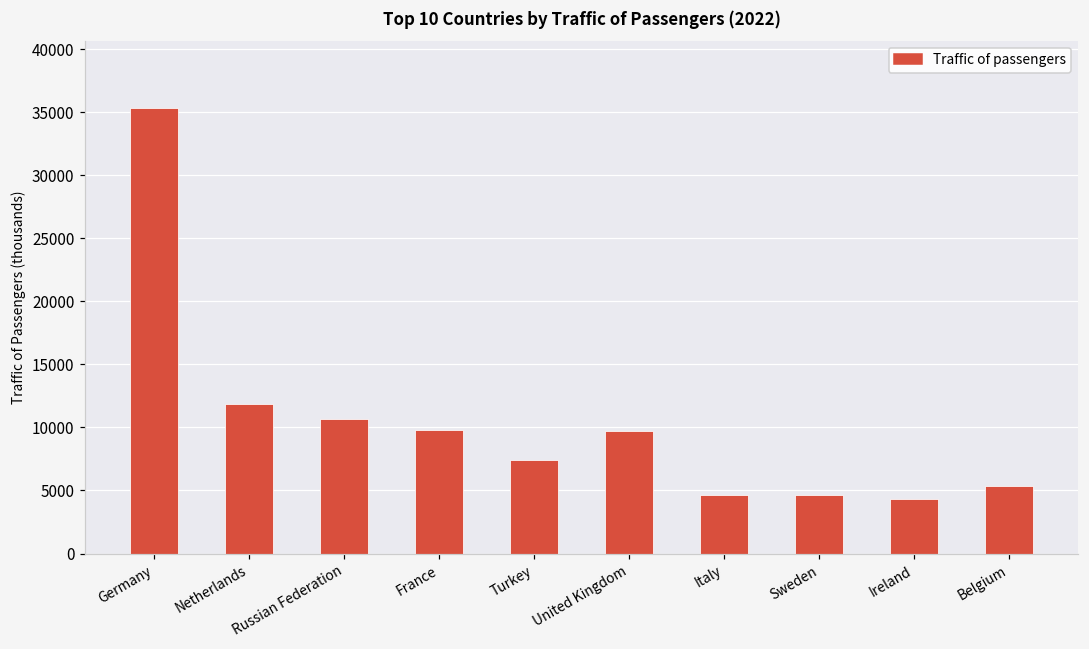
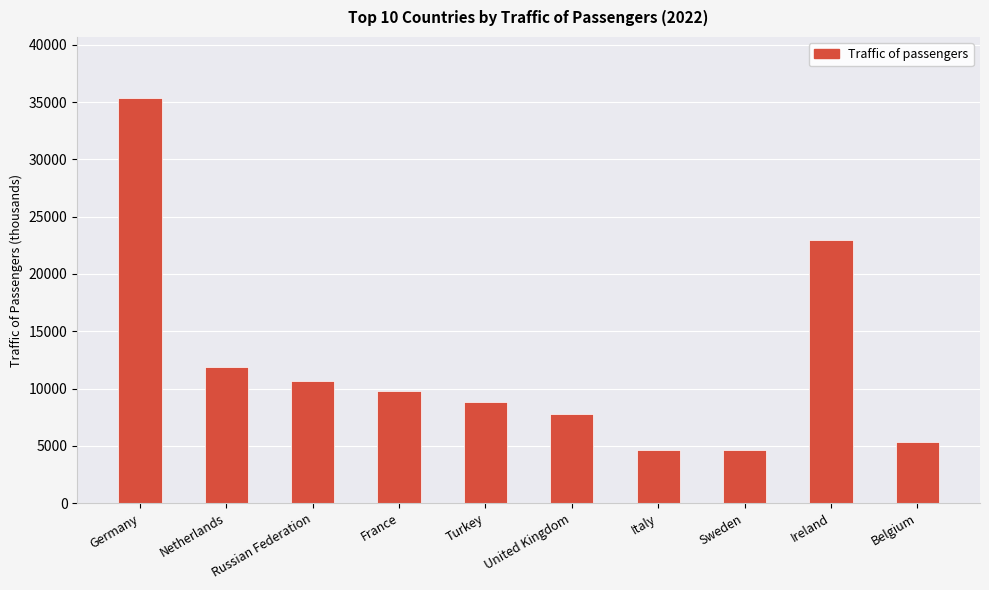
Turkey: 7400 -> 8900
United Kingdom: 9700 -> 7800
Ireland: 4300 -> 22900
